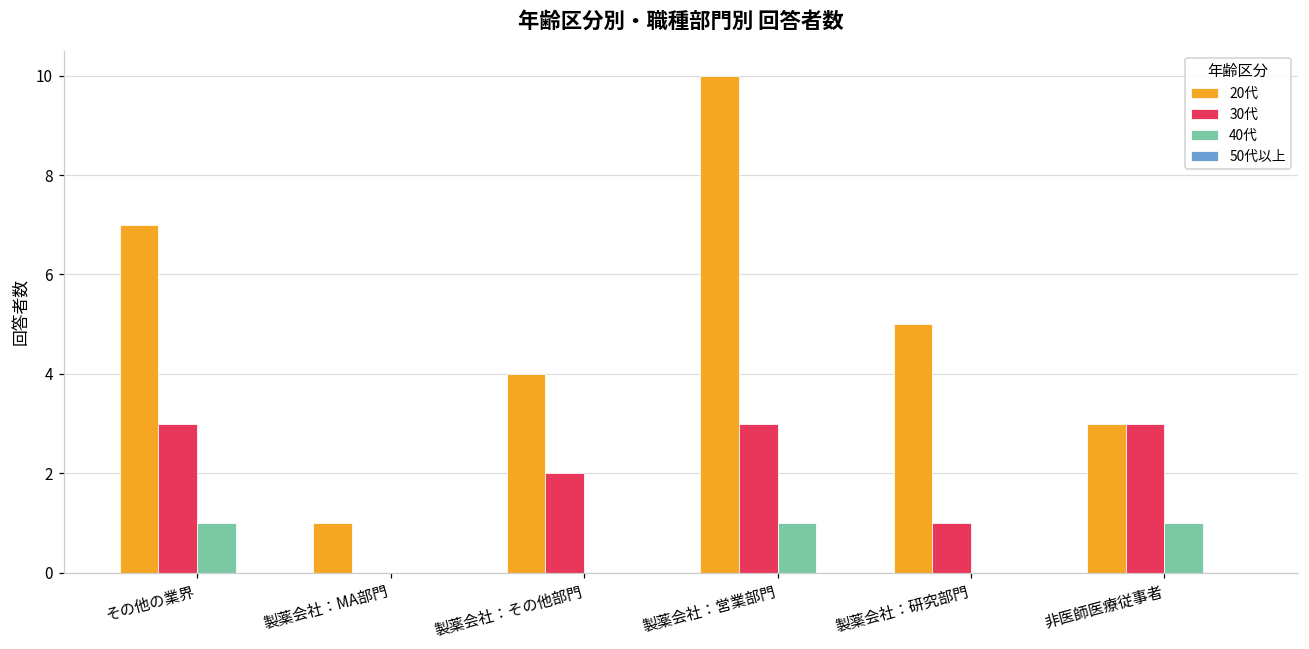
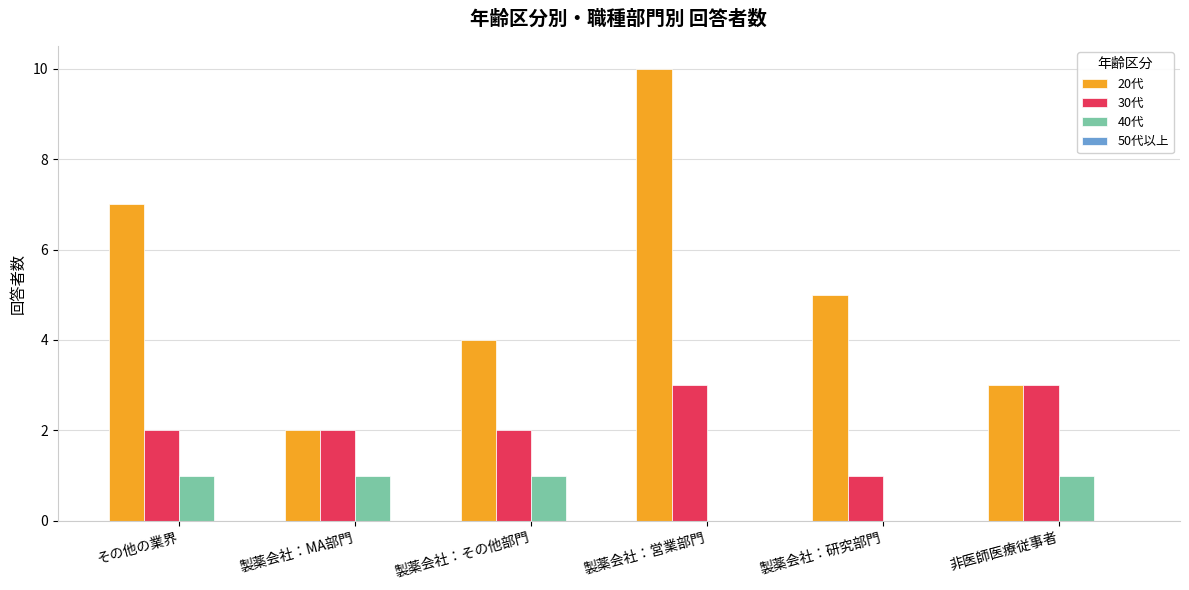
30代, その他の業界: 3 -> 2
20代, 製薬会社：MA部門: 1 -> 2
30代, 製薬会社：MA部門: 0 -> 2
40代, 製薬会社：MA部門: 0 -> 1
40代, 製薬会社：その他部門: 0 -> 1
40代, 製薬会社：営業部門: 1 -> 0
